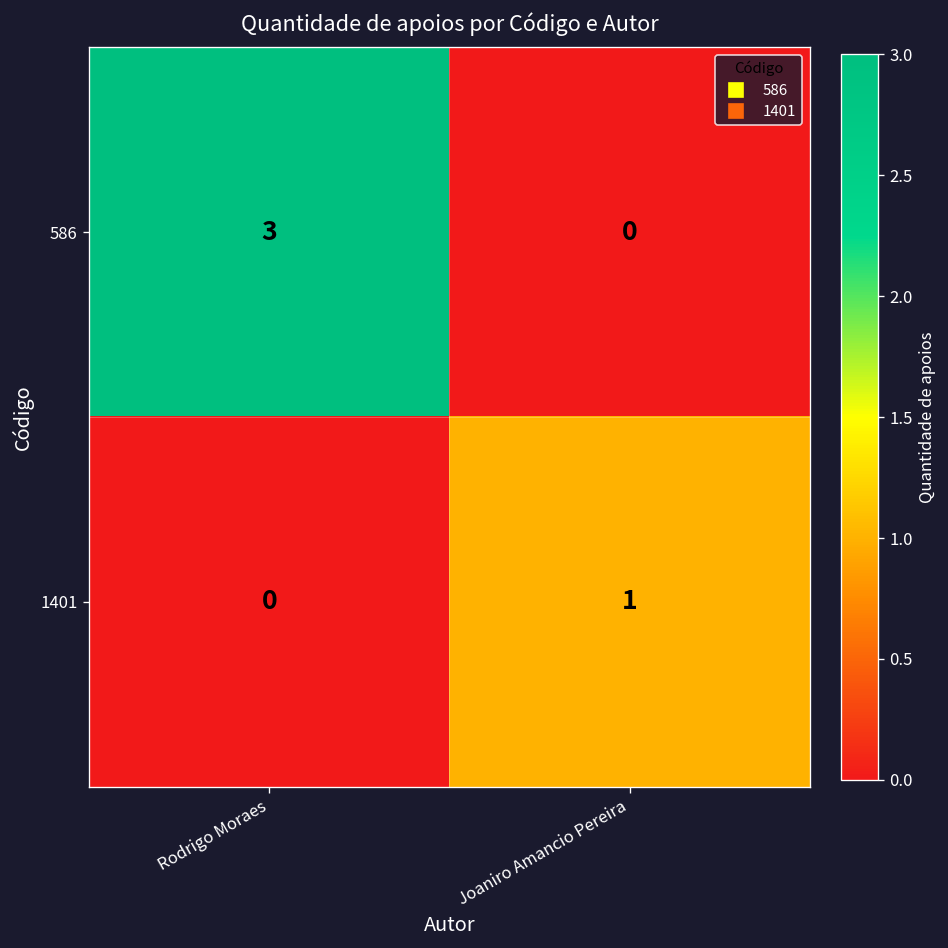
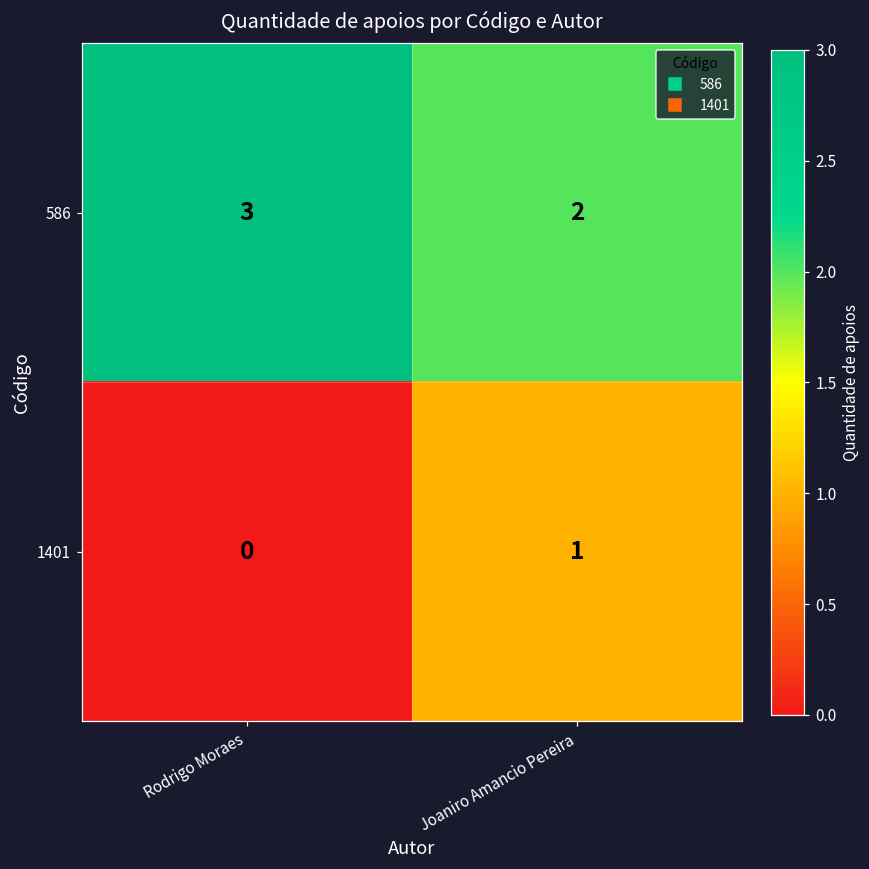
586, Joaniro Amancio Pereira: 0 -> 2
